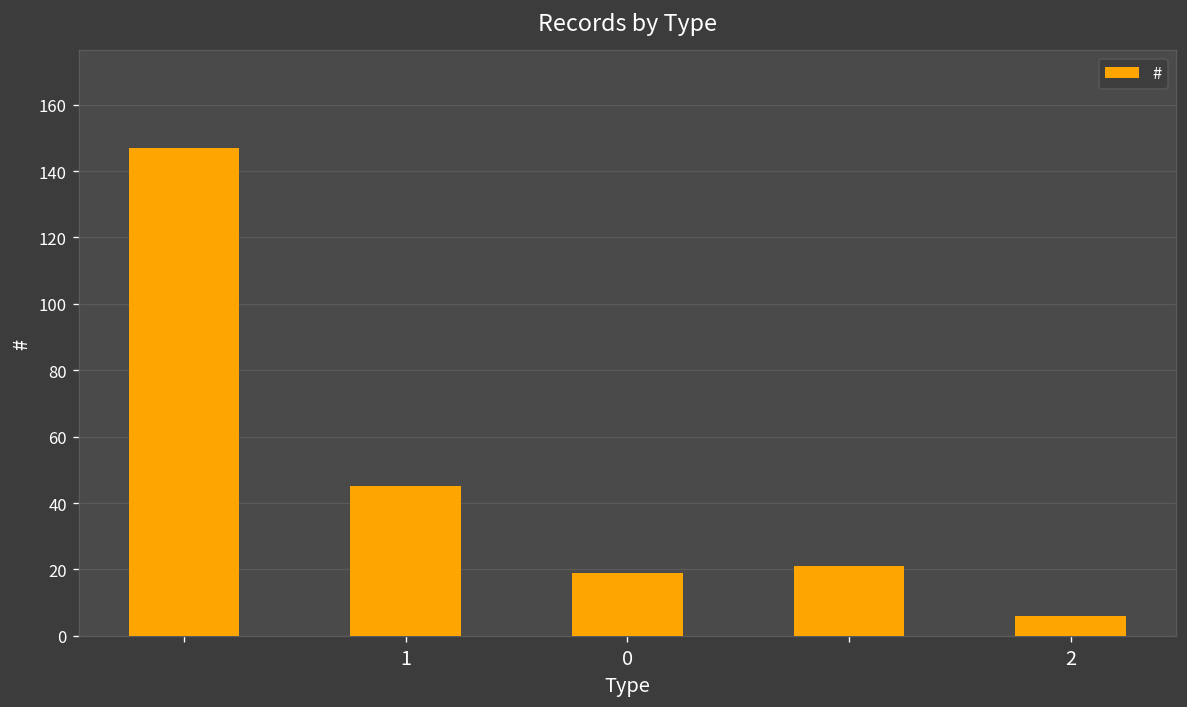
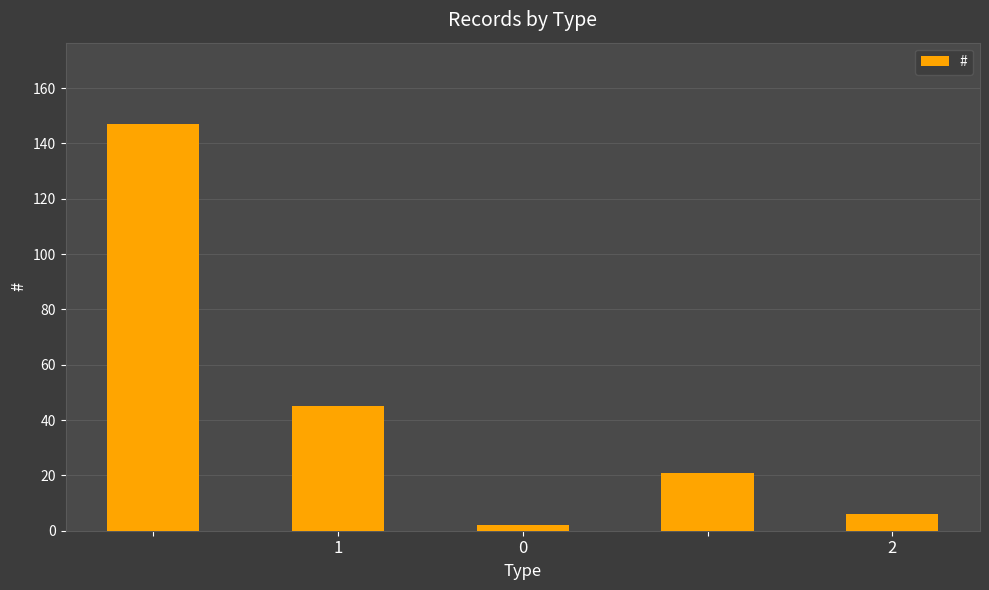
0: 19 -> 2
